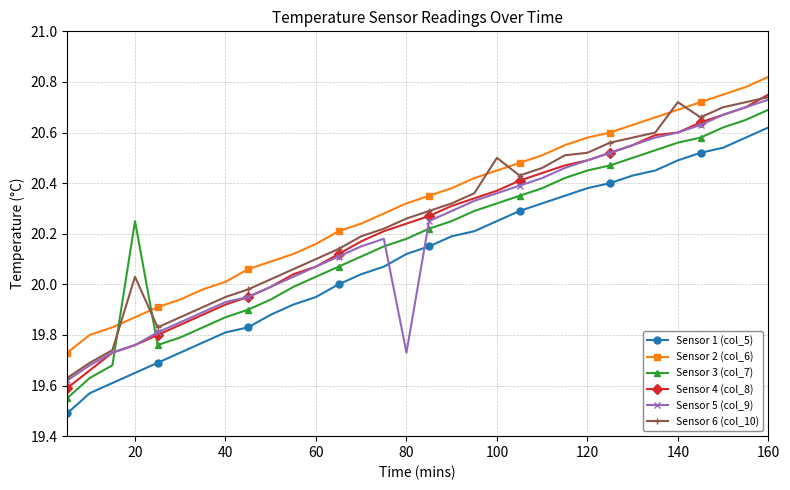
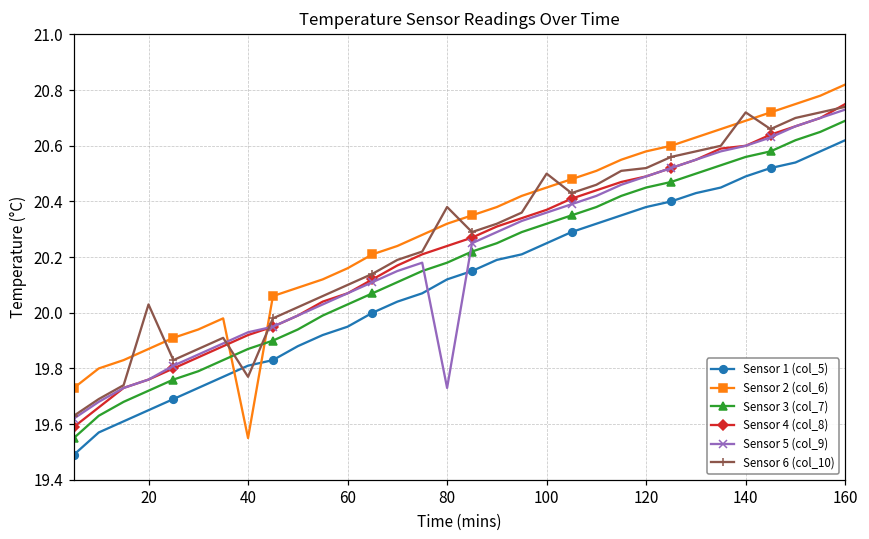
Sensor 3 (col_7), 20: 20.25 -> 19.72
Sensor 2 (col_6), 40: 20.01 -> 19.55
Sensor 6 (col_10), 40: 19.95 -> 19.77
Sensor 6 (col_10), 80: 20.26 -> 20.38
